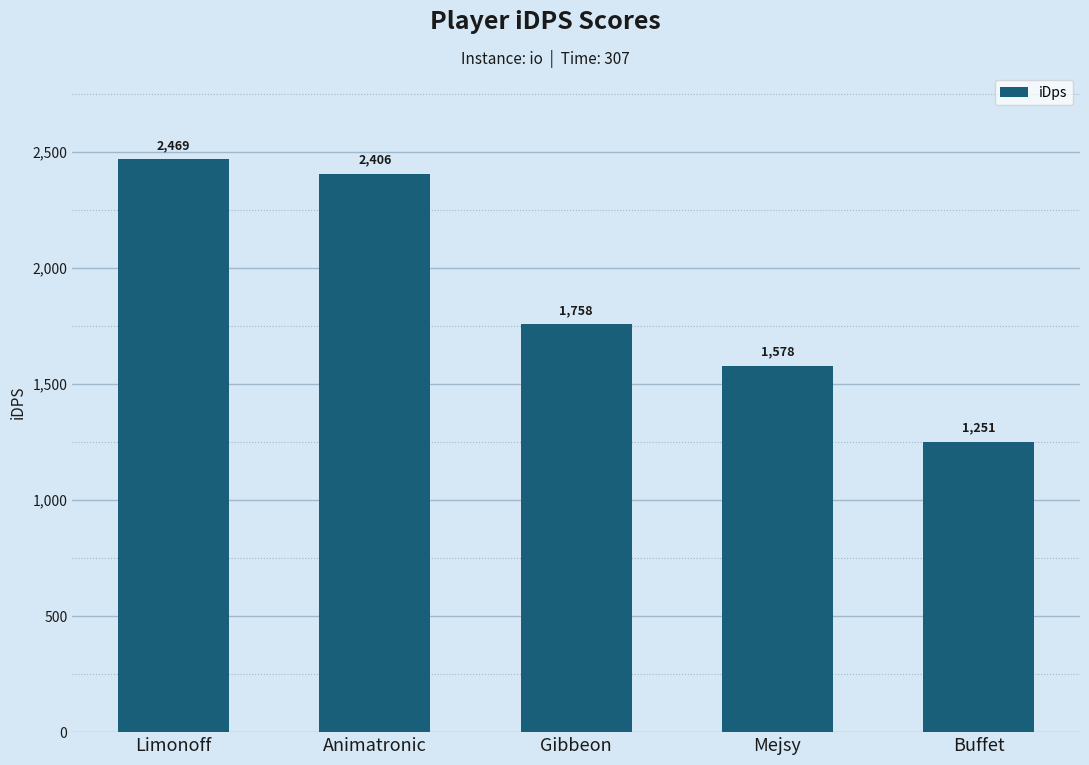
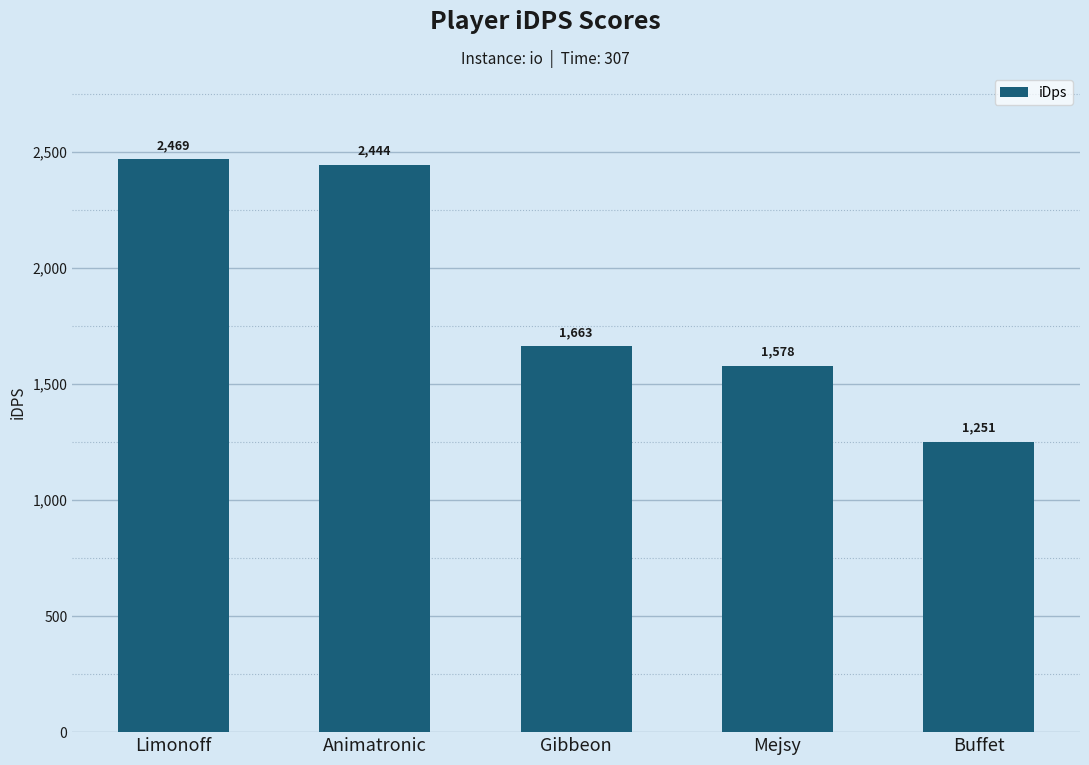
Animatronic: 2,406 -> 2,444
Gibbeon: 1,758 -> 1,663
